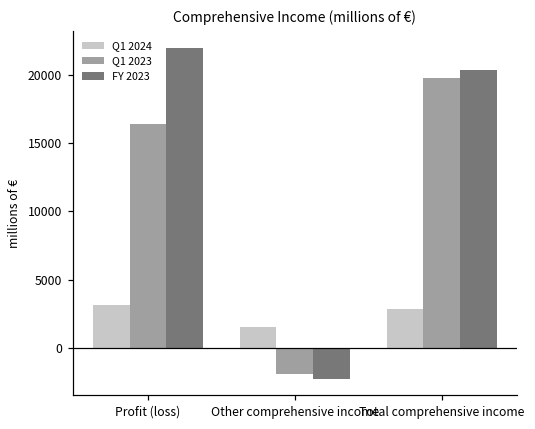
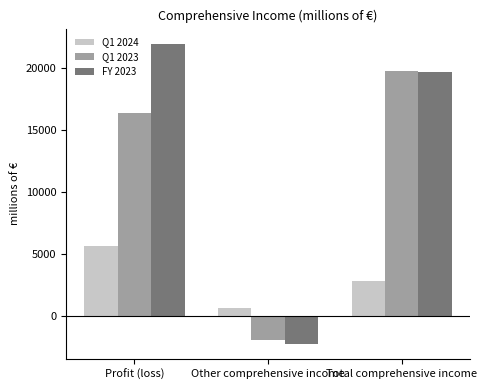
Q1 2024, Profit (loss): 3100 -> 5700
Q1 2024, Other comprehensive income: 1500 -> 600
FY 2023, Total comprehensive income: 20400 -> 19700
